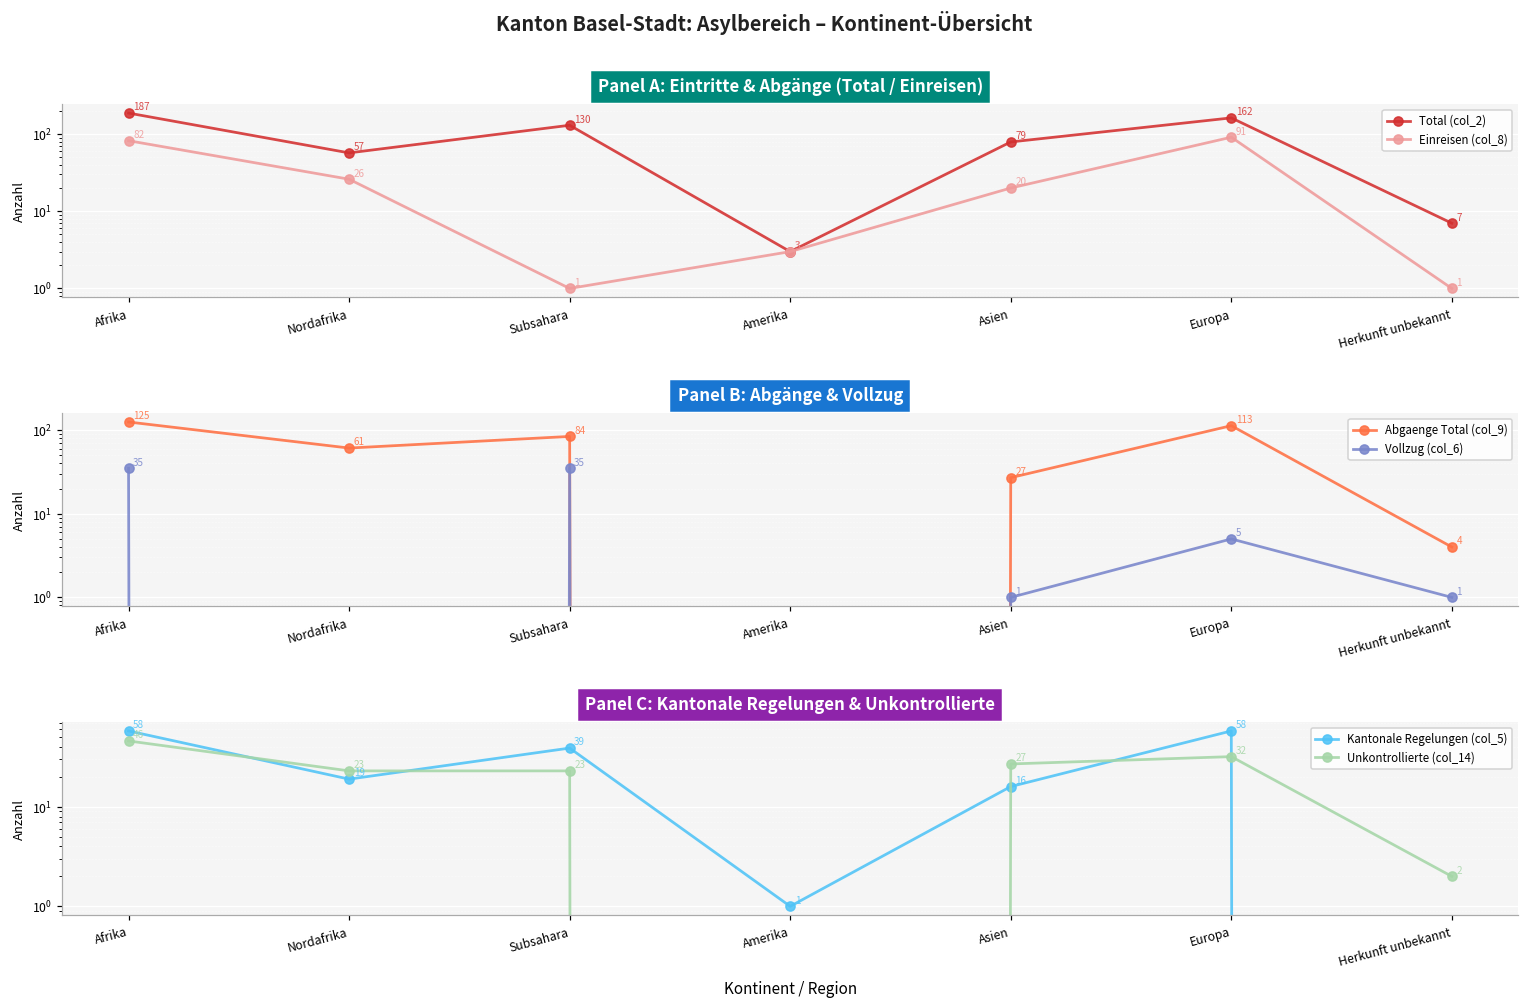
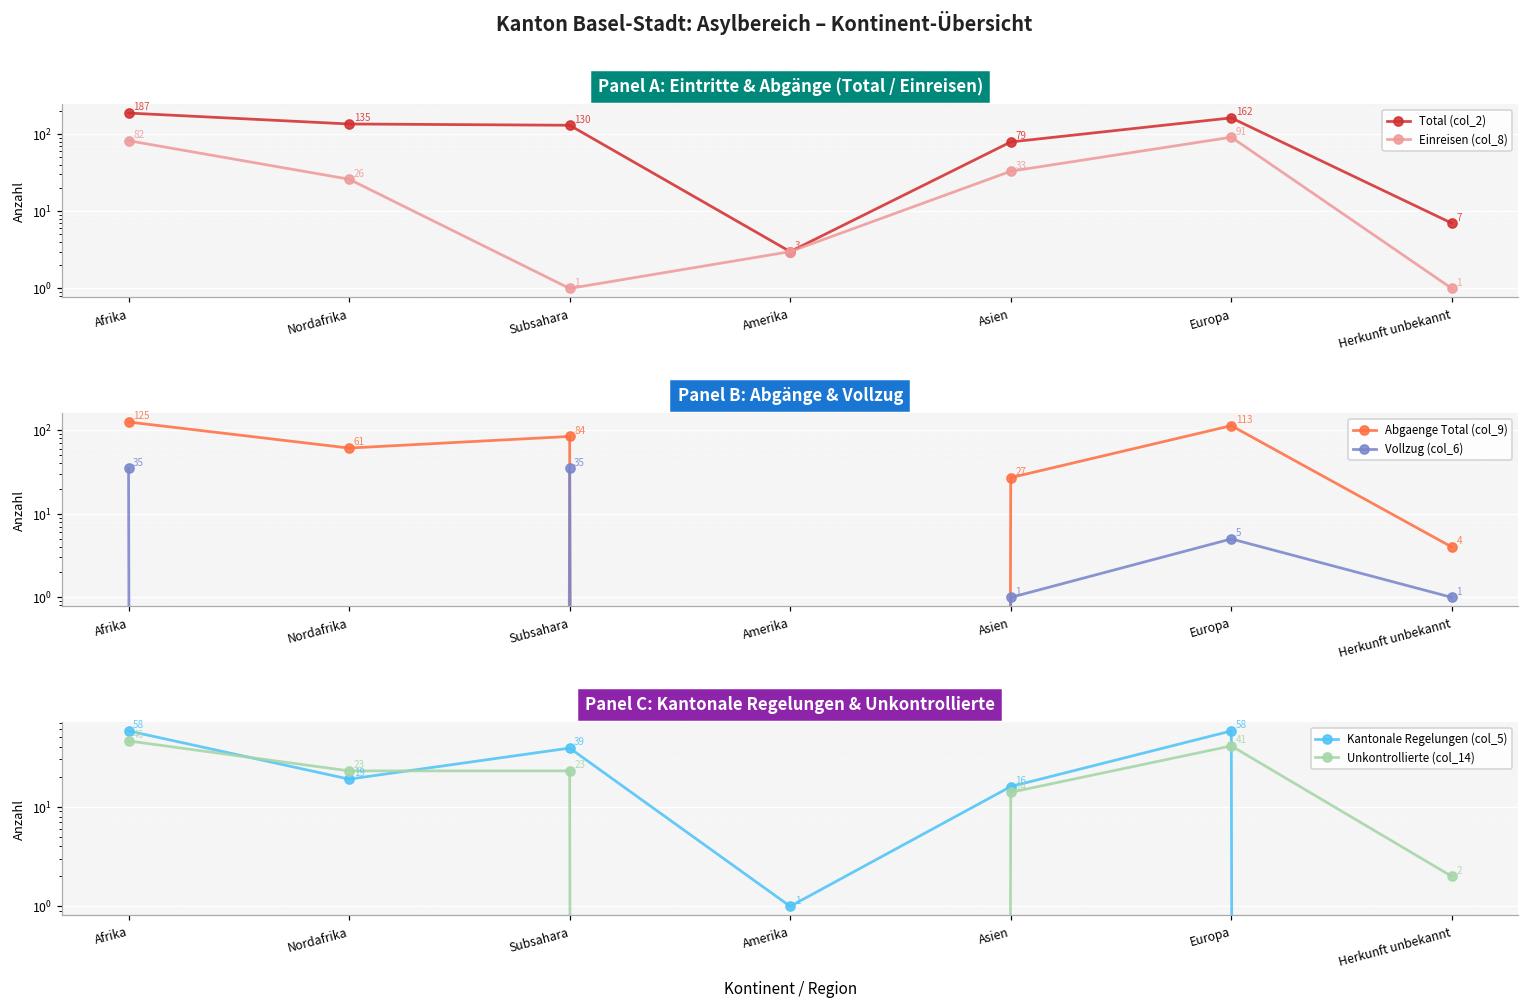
Panel A: Eintritte & Abgänge (Total / Einreisen), Total (col_2), Nordafrika: 57 -> 135
Panel A: Eintritte & Abgänge (Total / Einreisen), Einreisen (col_8), Asien: 20 -> 33
Panel C: Kantonale Regelungen & Unkontrollierte, Unkontrollierte (col_14), Asien: 27 -> 14
Panel C: Kantonale Regelungen & Unkontrollierte, Unkontrollierte (col_14), Europa: 32 -> 41
